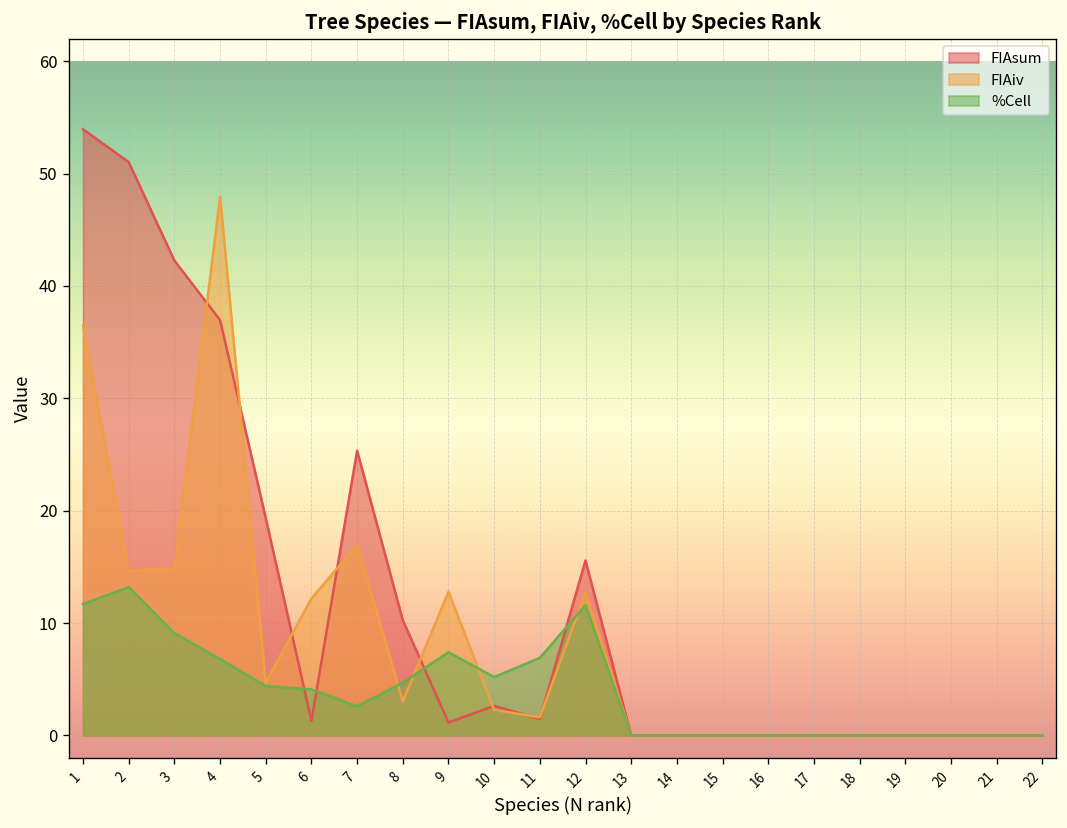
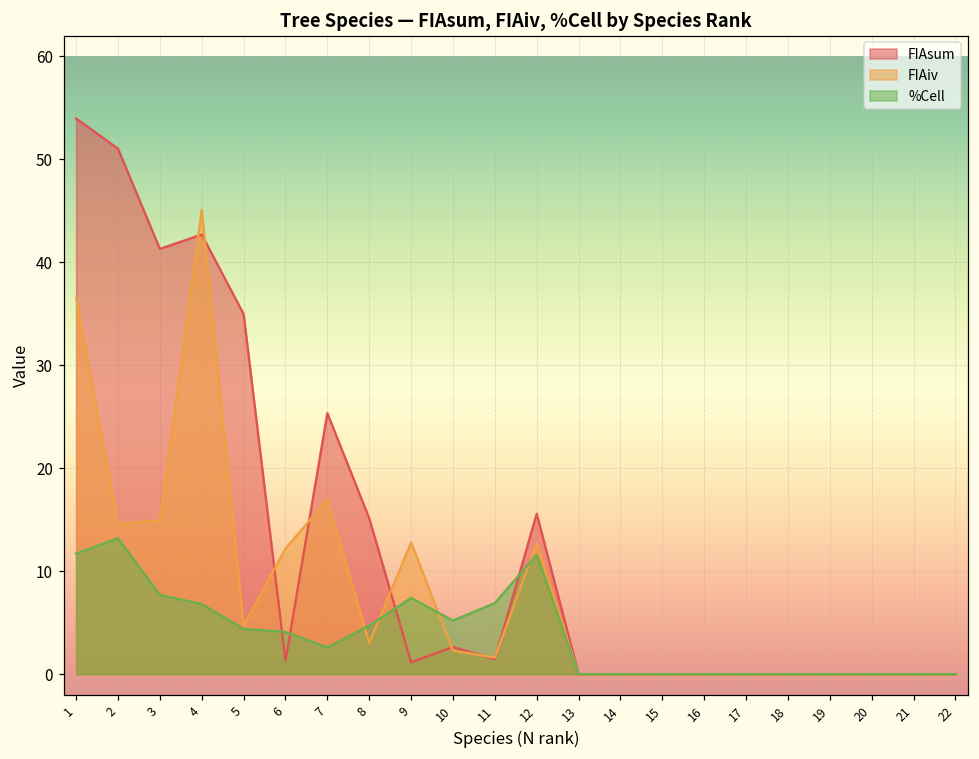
FIAsum, 3: 42 -> 41
%Cell, 3: 9 -> 8
FIAsum, 4: 37 -> 43
FIAiv, 4: 48 -> 45
FIAsum, 5: 19 -> 35
FIAsum, 8: 10 -> 15
